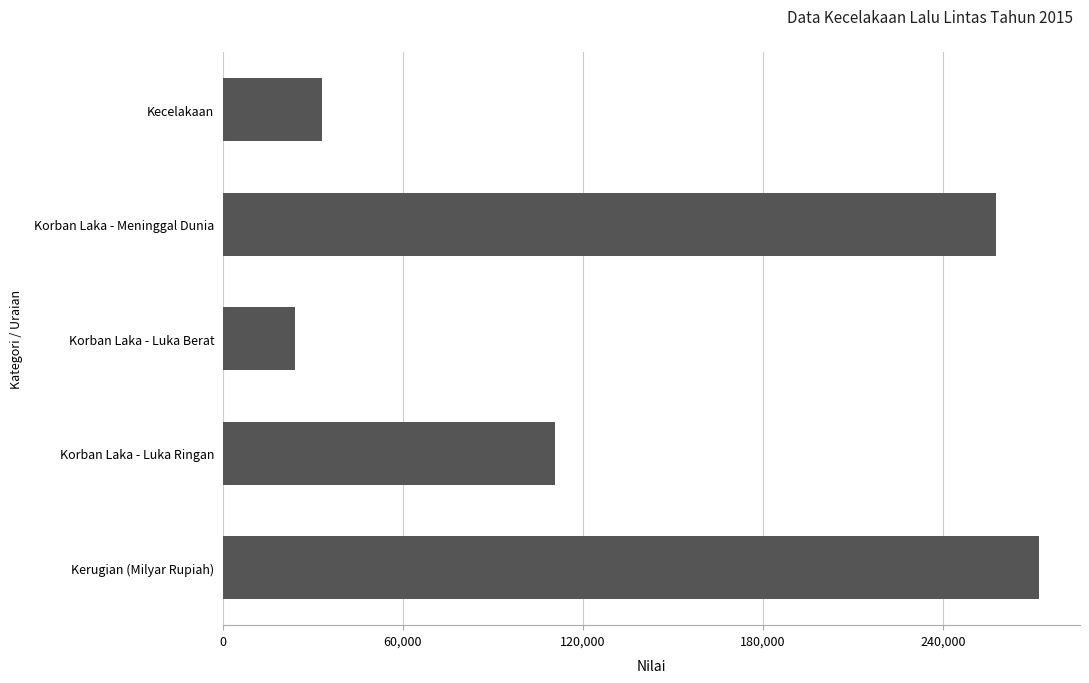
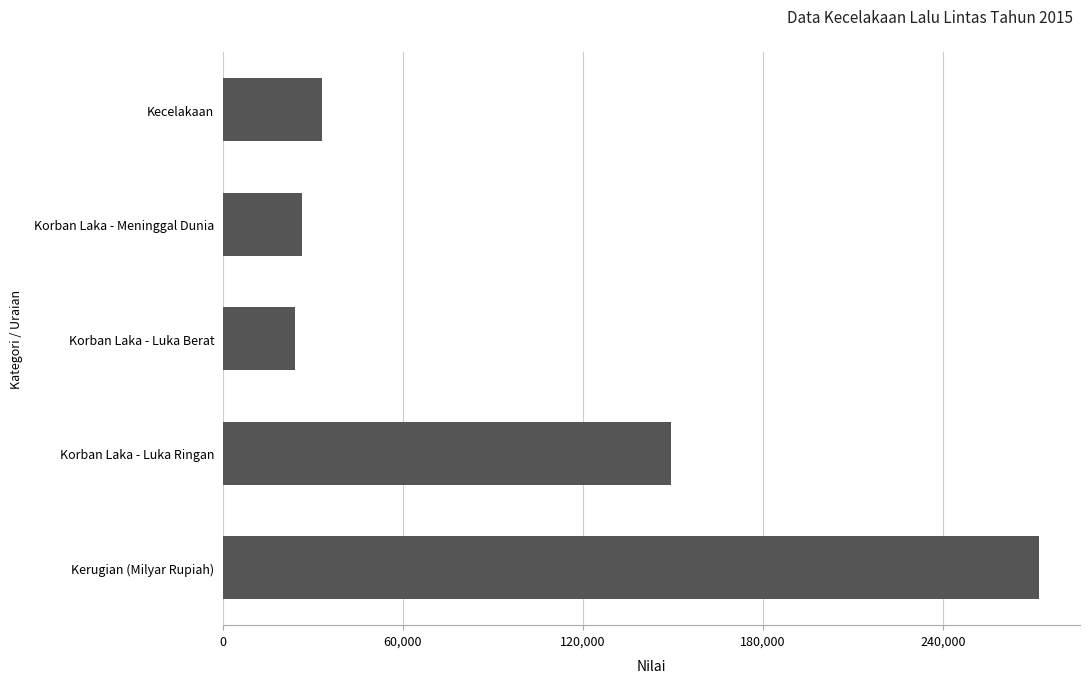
Korban Laka - Meninggal Dunia: 258,000 -> 26,000
Korban Laka - Luka Ringan: 111,000 -> 149,000
